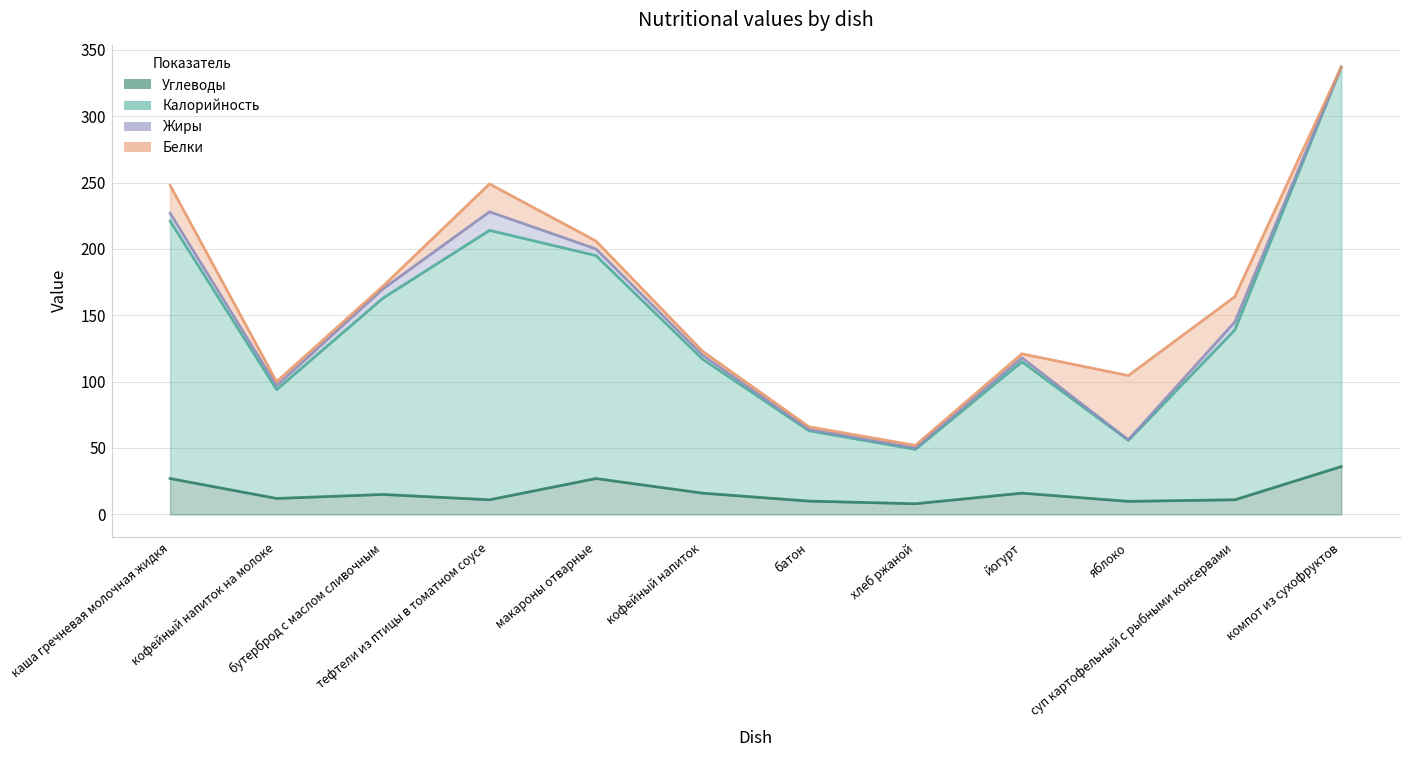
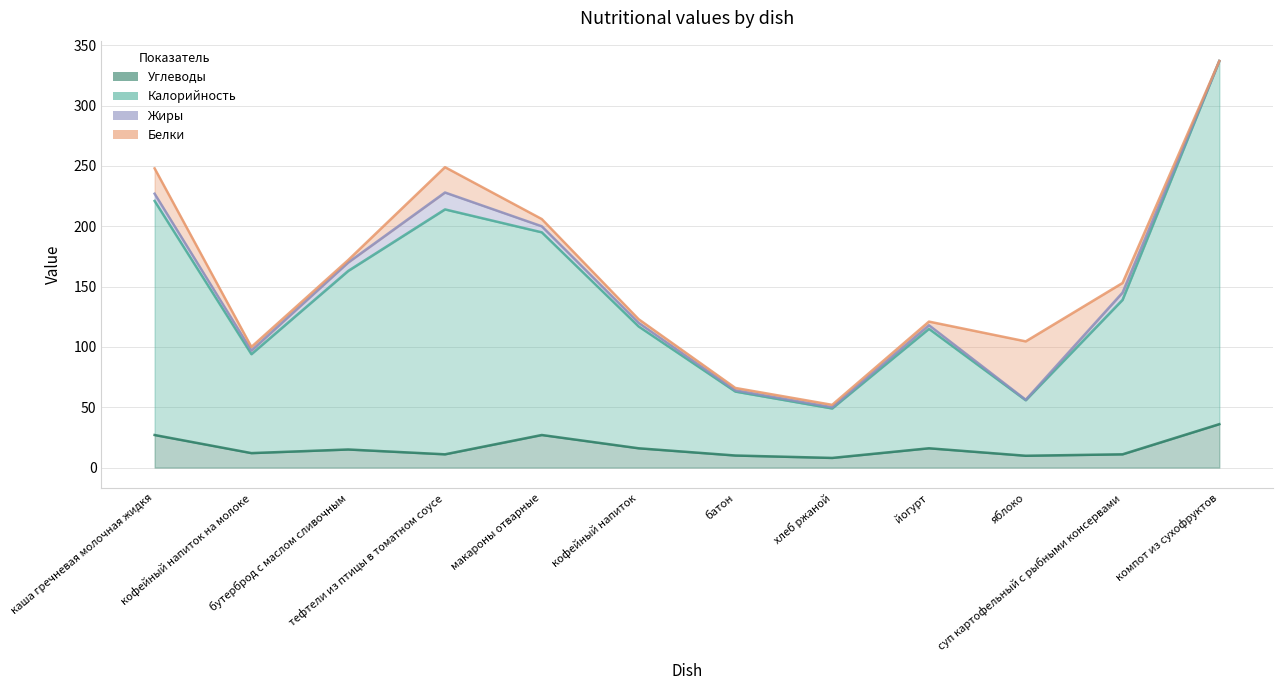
Белки, суп картофельный с рыбными консервами: 19 -> 8
